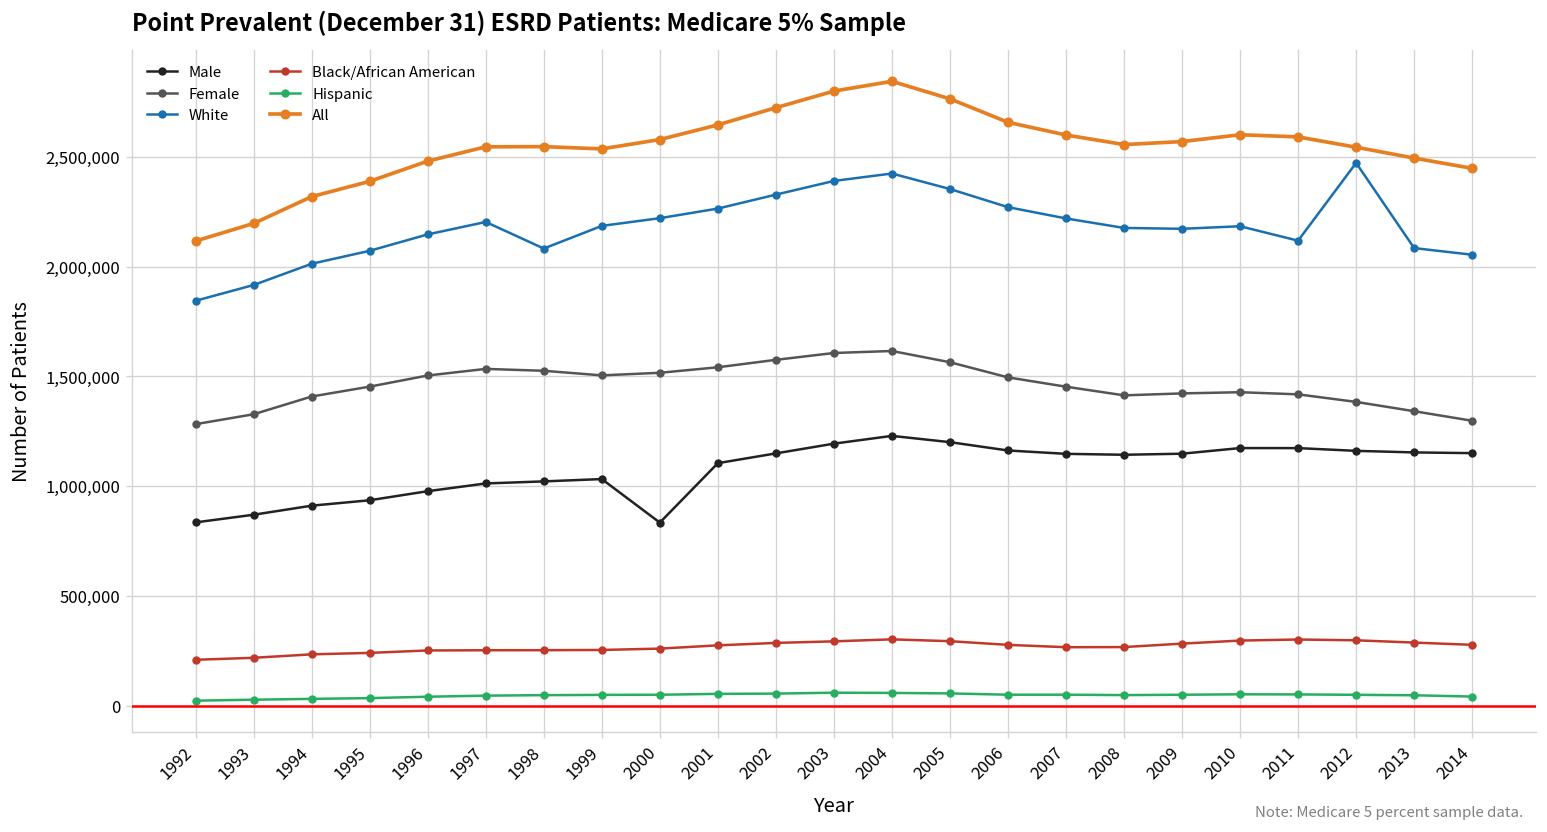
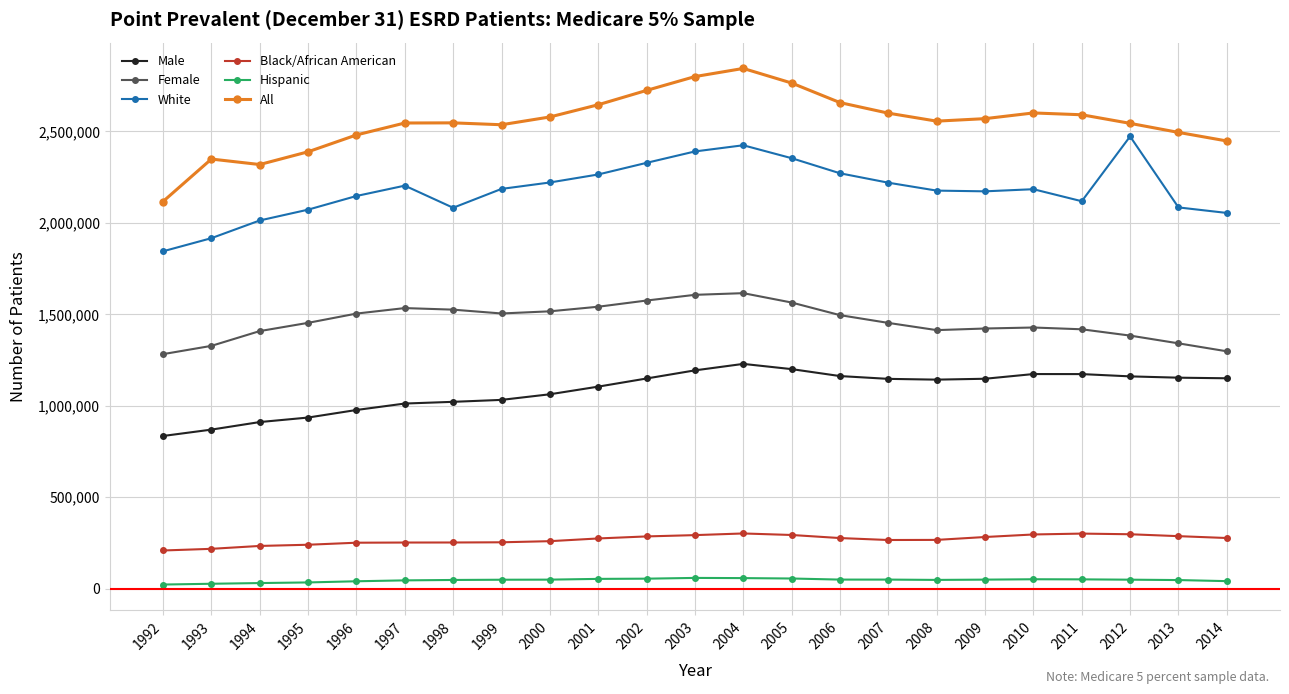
All, 1993: 2,200,000 -> 2,350,000
Male, 2000: 830,000 -> 1,060,000
